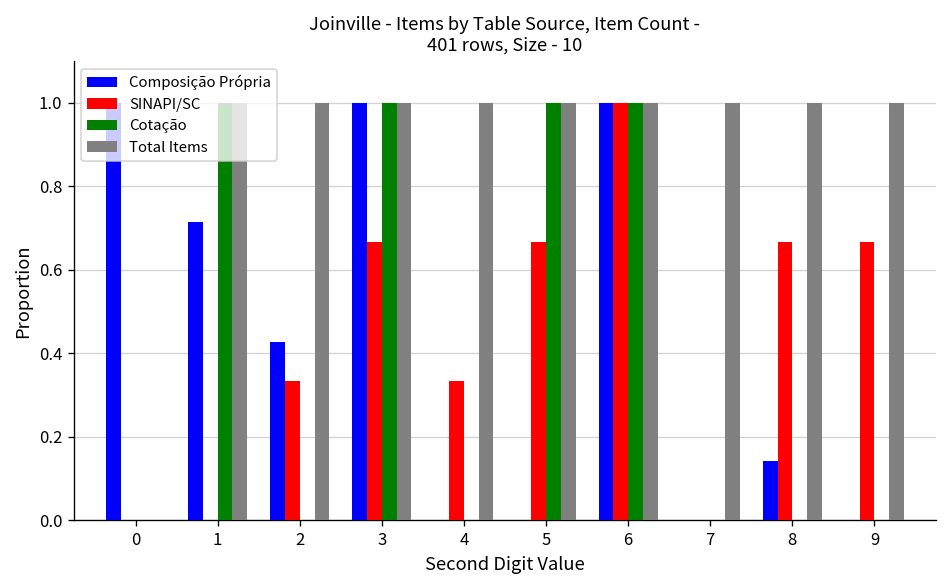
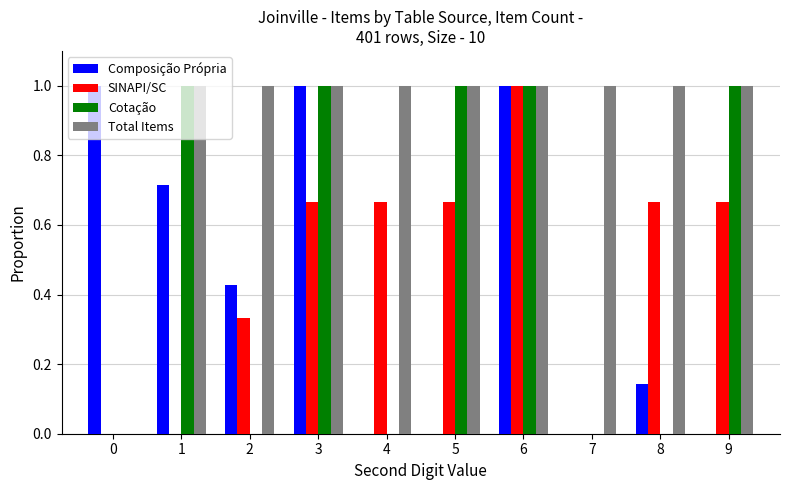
SINAPI/SC, 4: 0.33 -> 0.67
Cotação, 9: 0 -> 1
